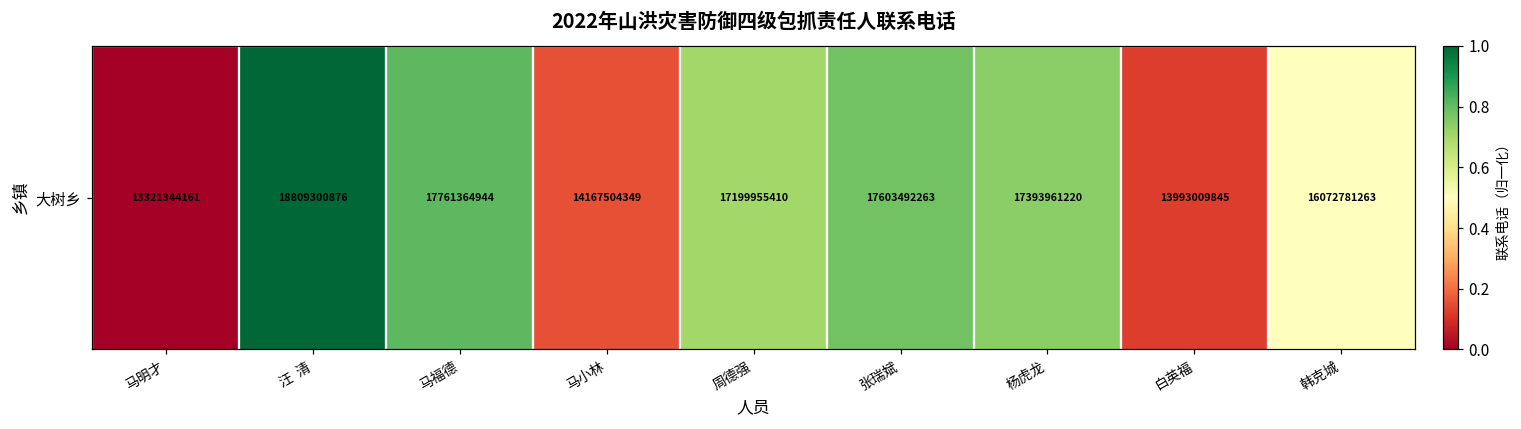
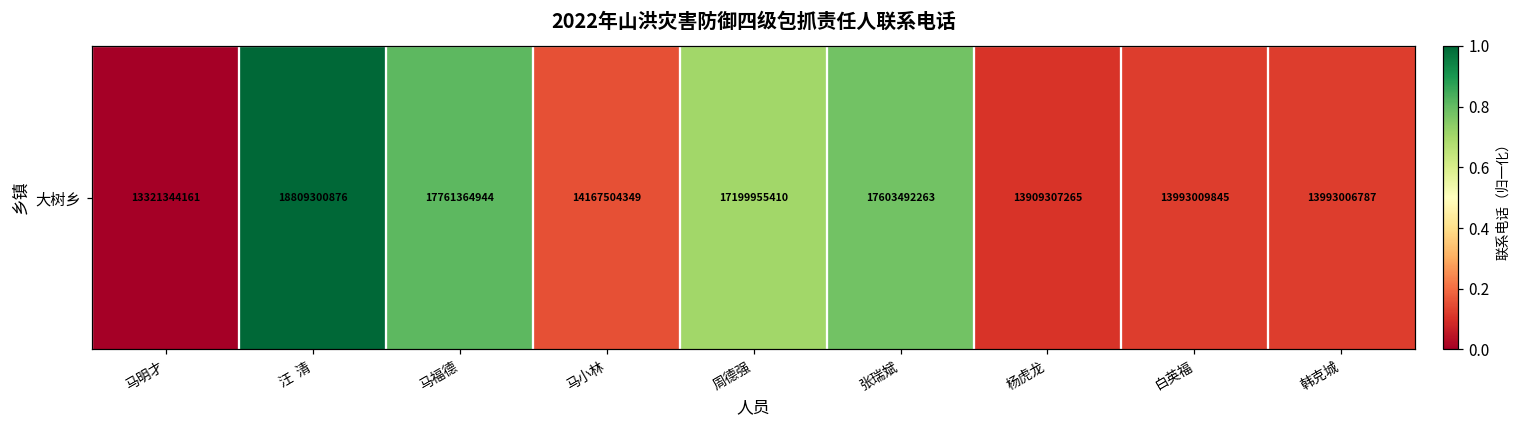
大树乡, 杨虎龙: 17393961220 -> 13909307265
大树乡, 韩克城: 16072781263 -> 13993006787
